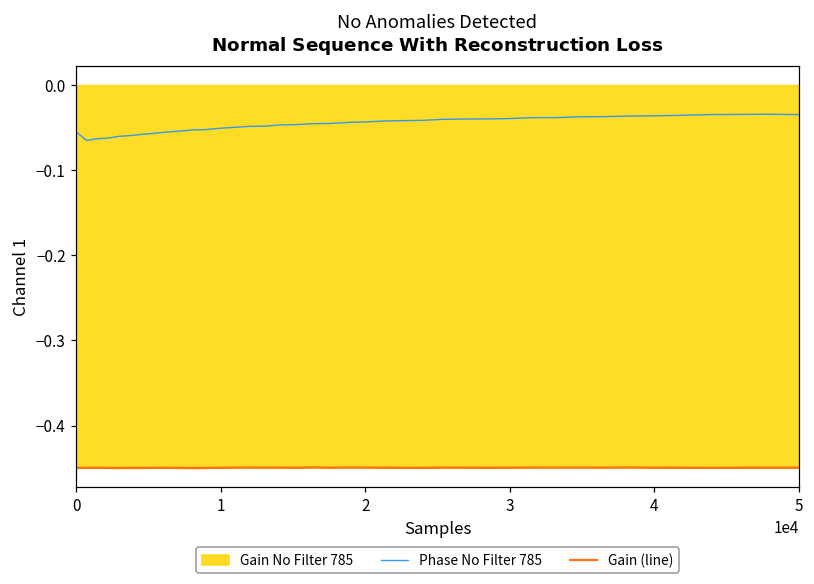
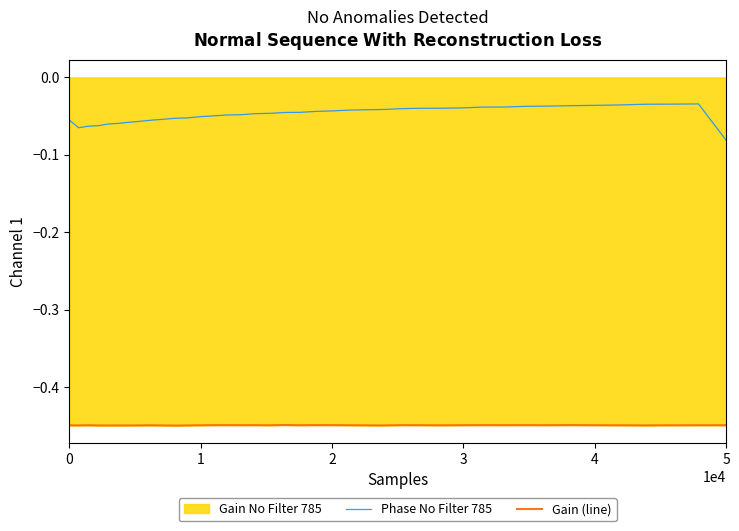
Phase No Filter 785, 5: -0.03 -> -0.08
